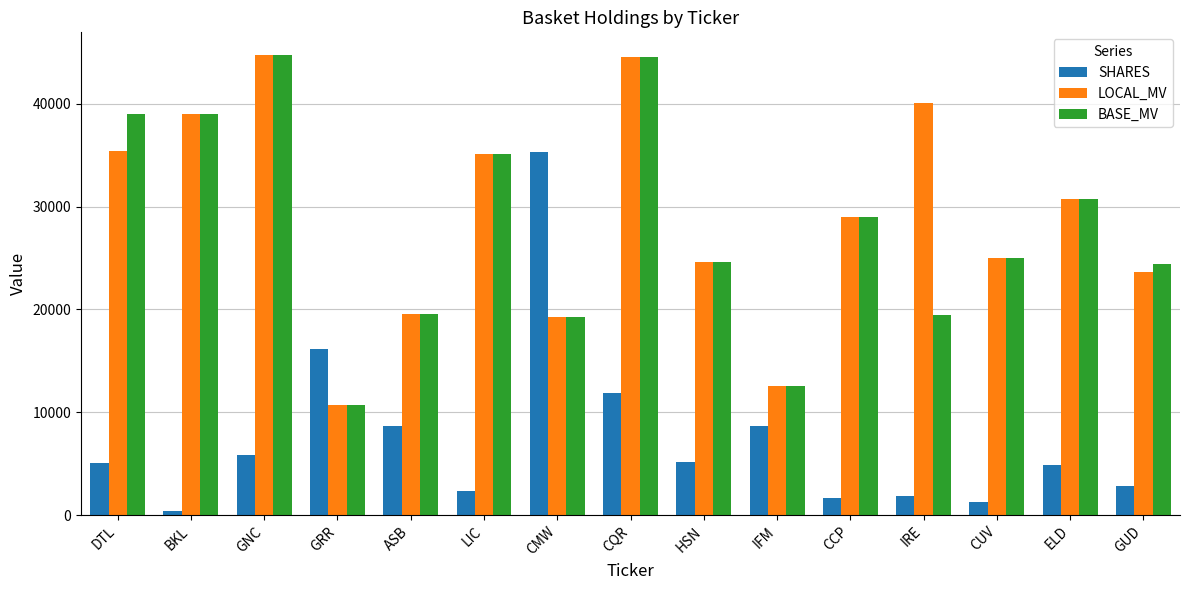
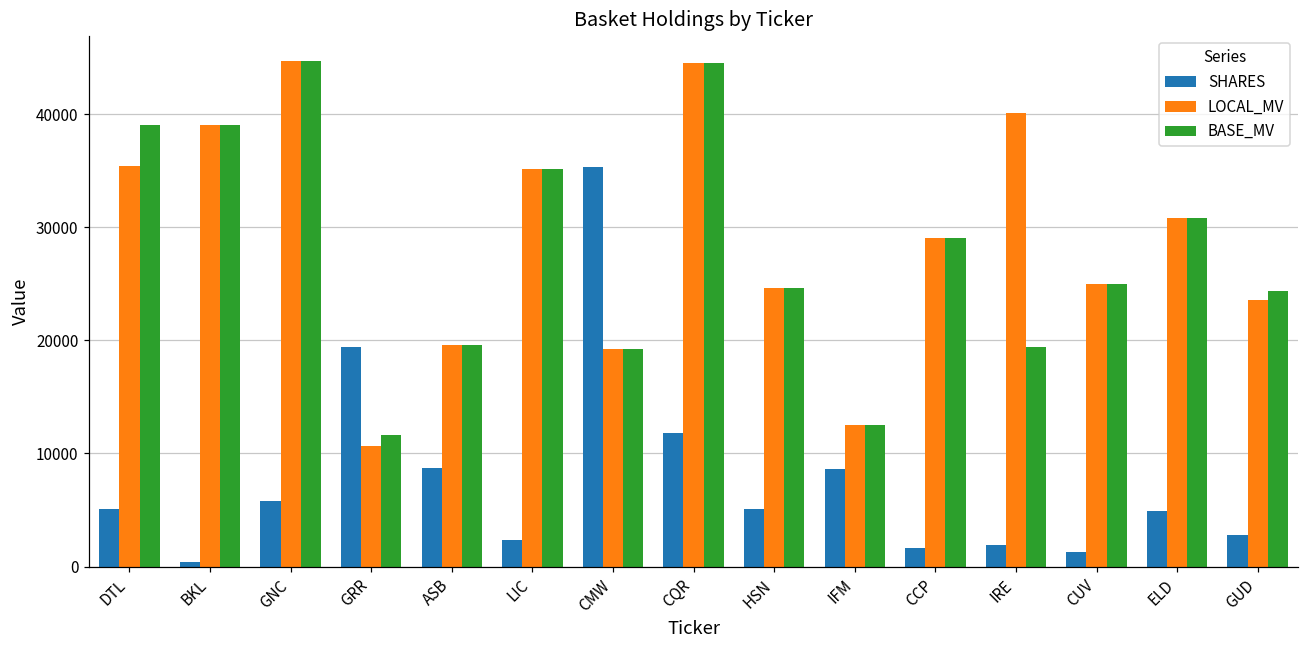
SHARES, GRR: 16100 -> 19400
BASE_MV, GRR: 10700 -> 11700
